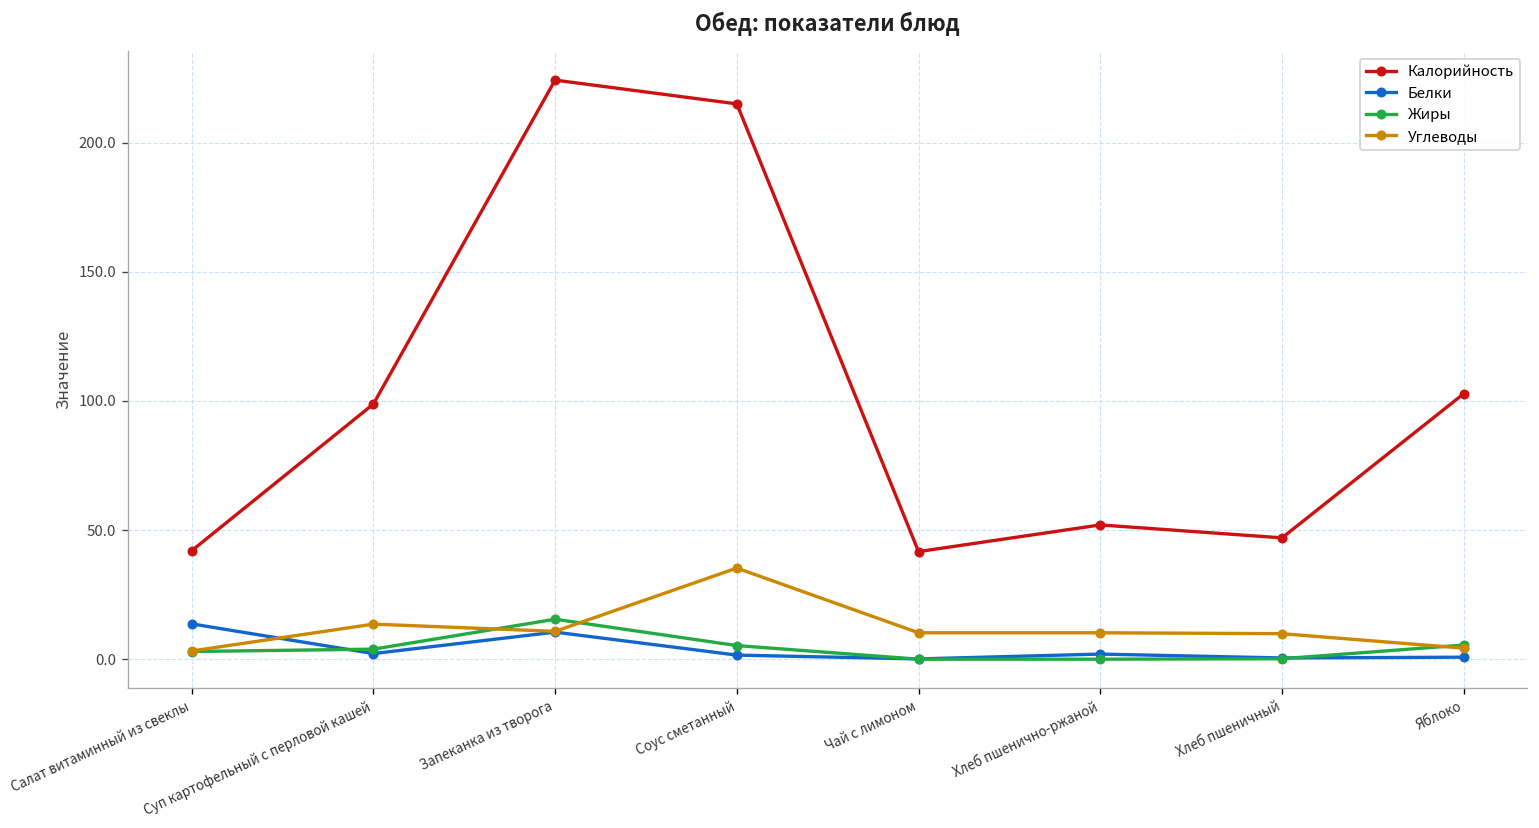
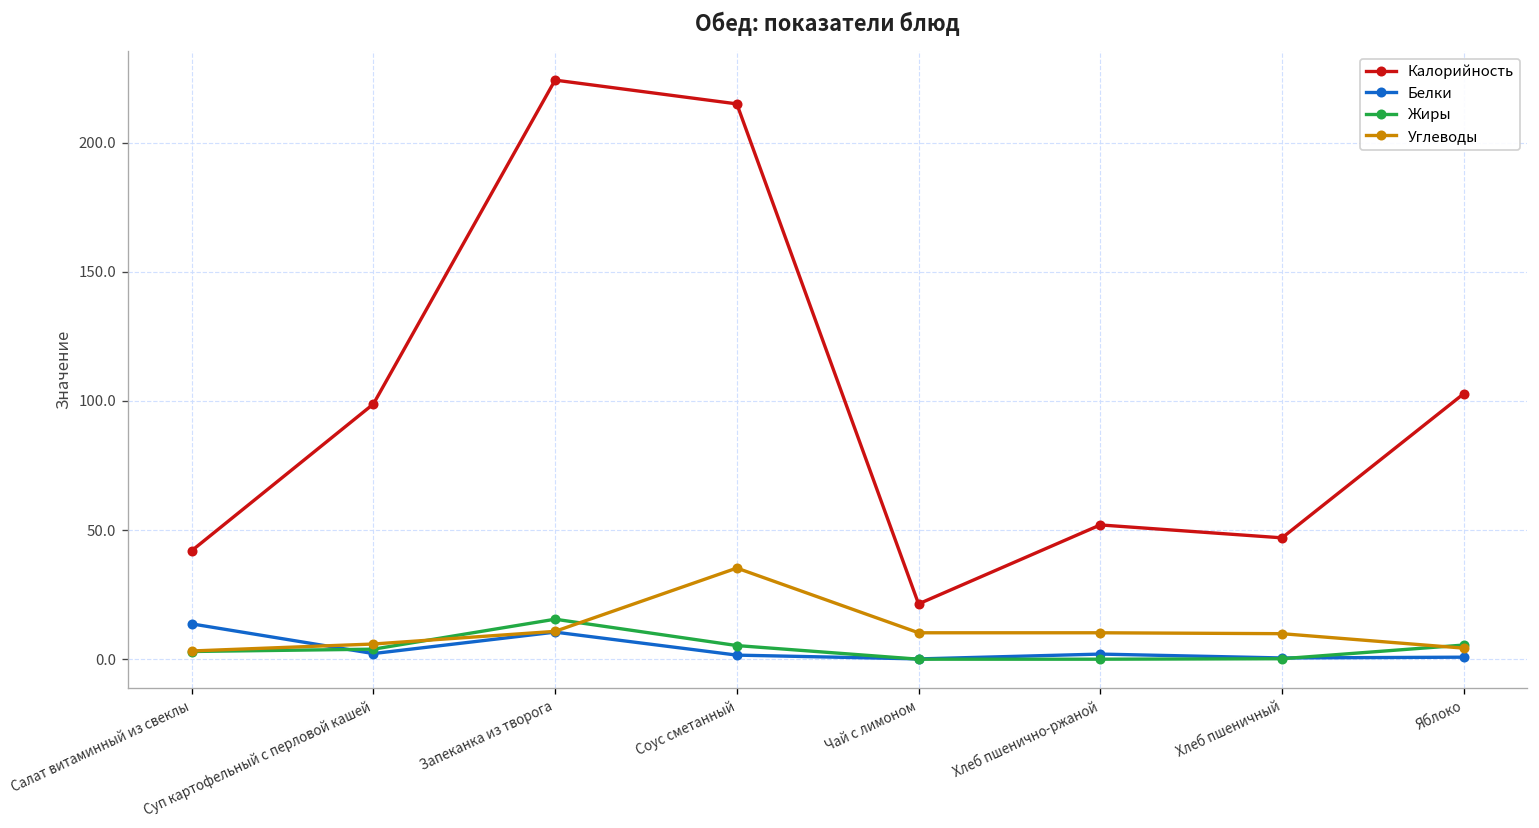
Углеводы, Суп картофельный с перловой кашей: 14 -> 6
Калорийность, Чай с лимоном: 42 -> 21
